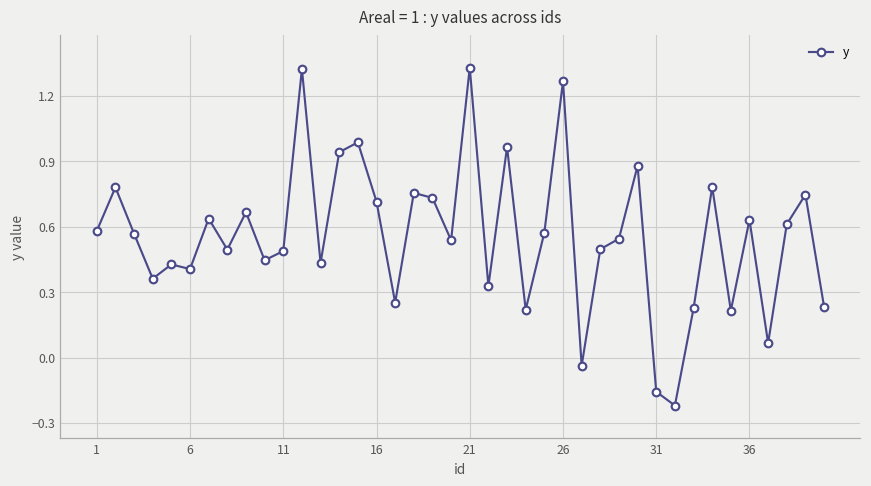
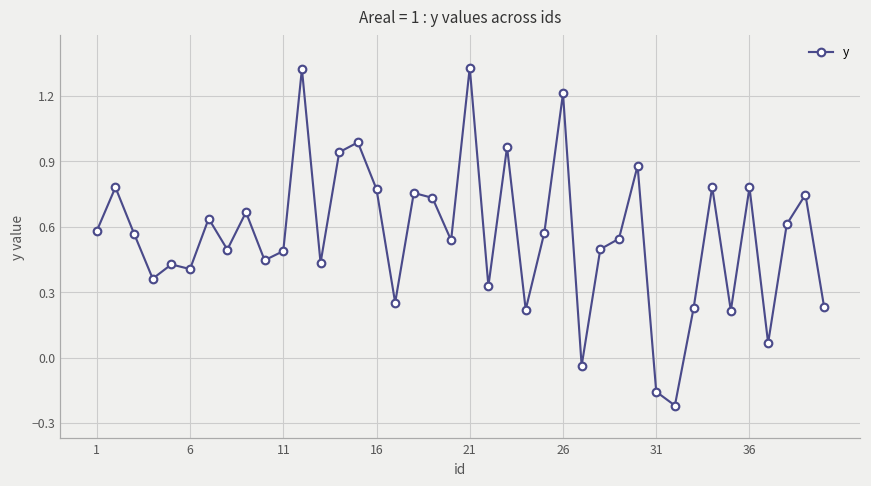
16: 0.72 -> 0.77
26: 1.27 -> 1.21
36: 0.63 -> 0.78
